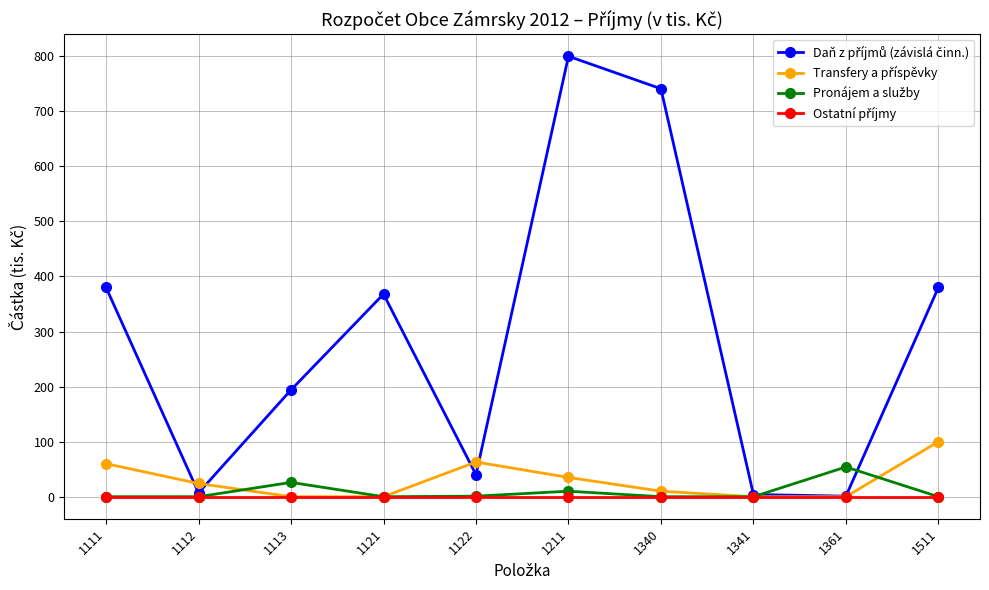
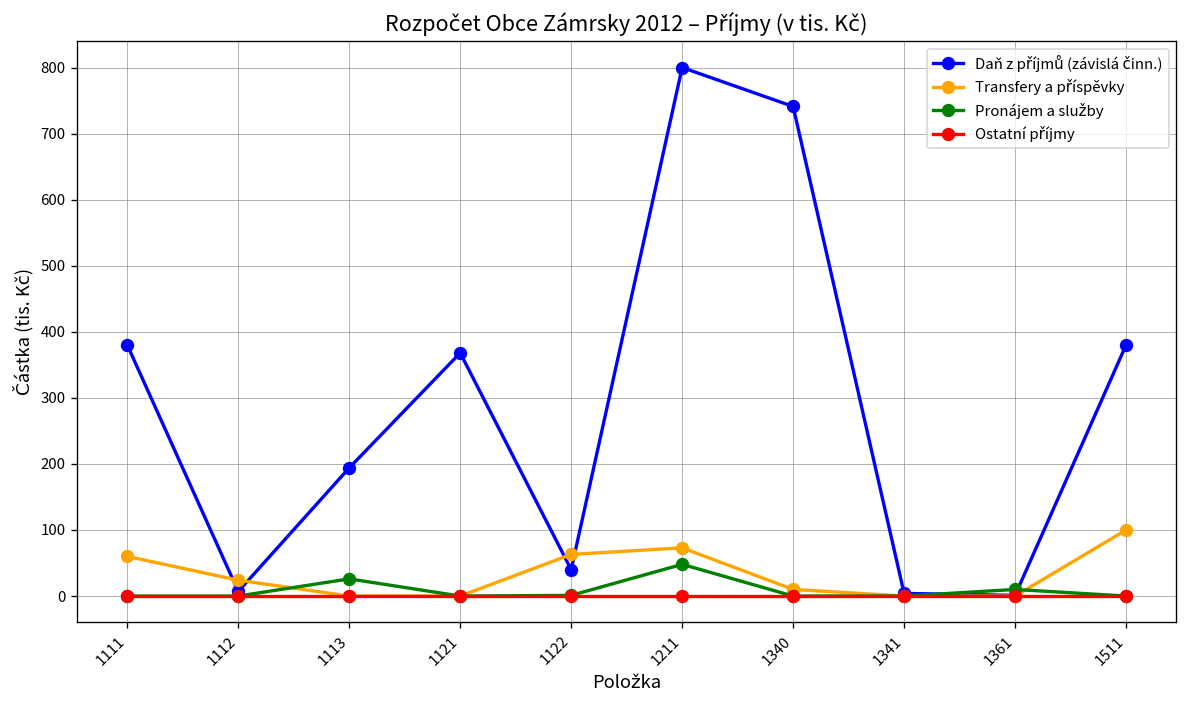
Transfery a příspěvky, 1211: 40 -> 70
Pronájem a služby, 1211: 10 -> 50
Pronájem a služby, 1361: 50 -> 10
